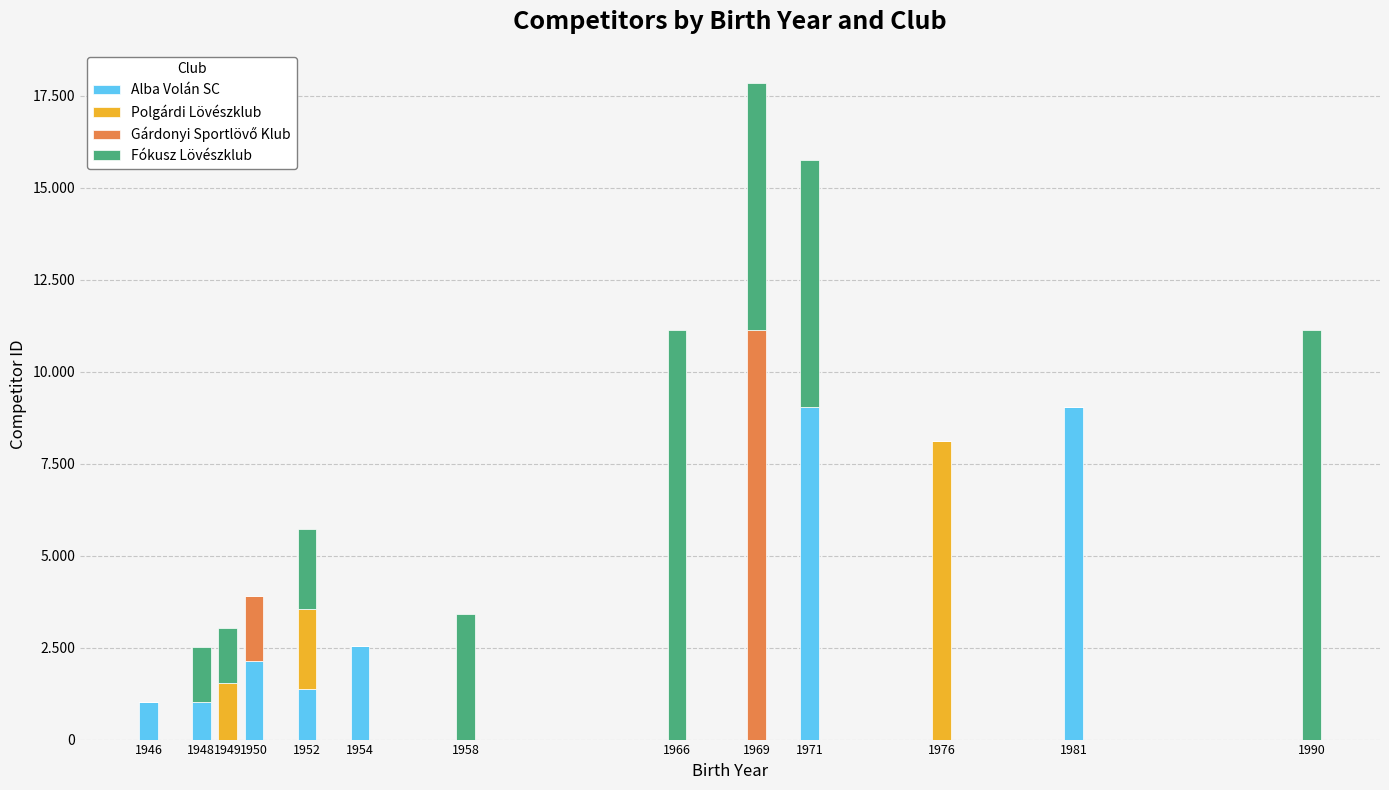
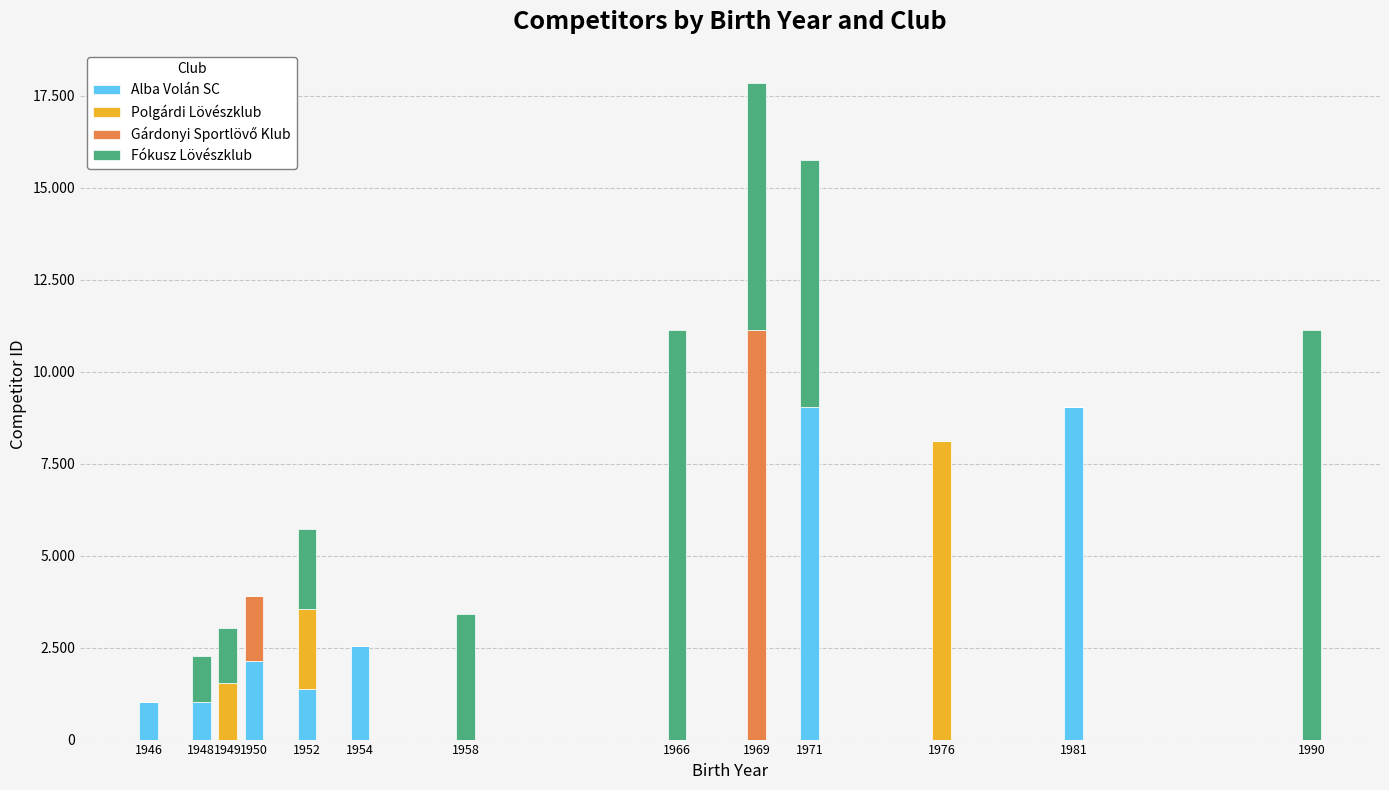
Fókusz Lövészklub, 1948: 1.5 -> 1.3
